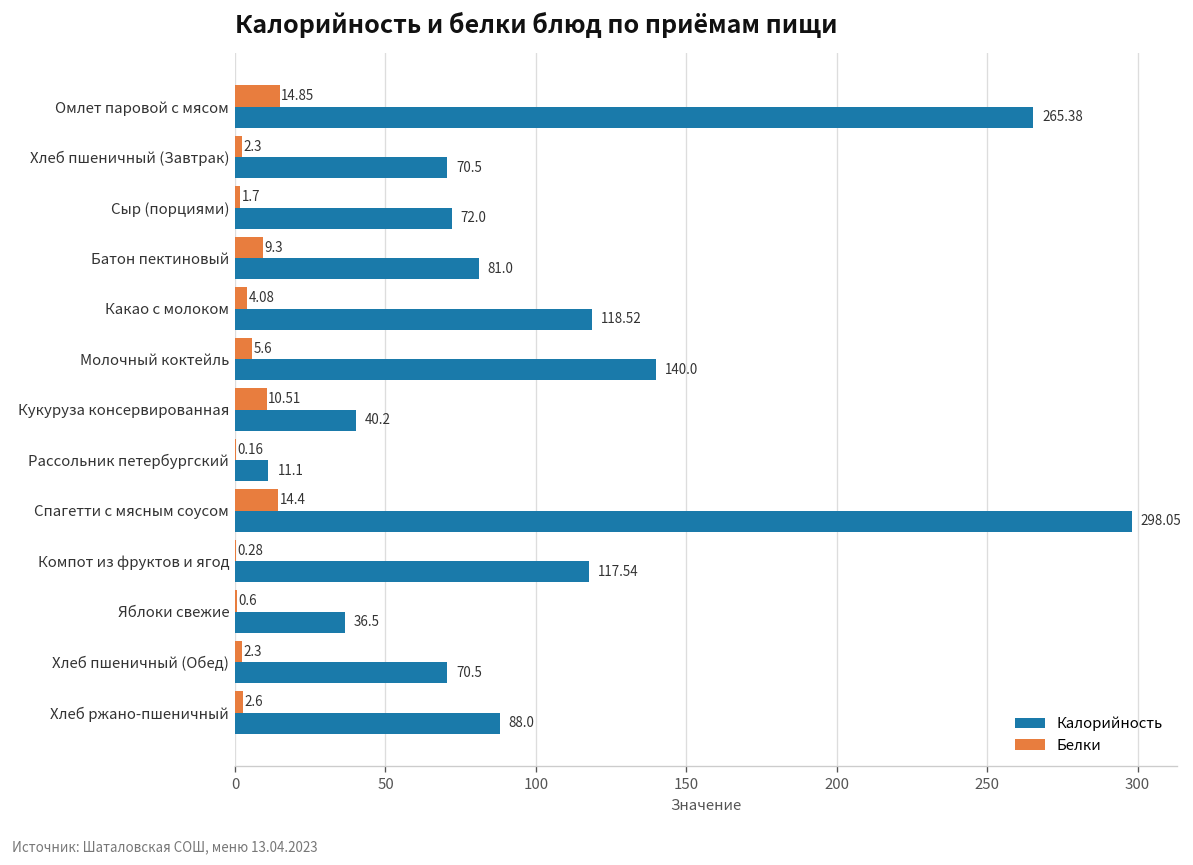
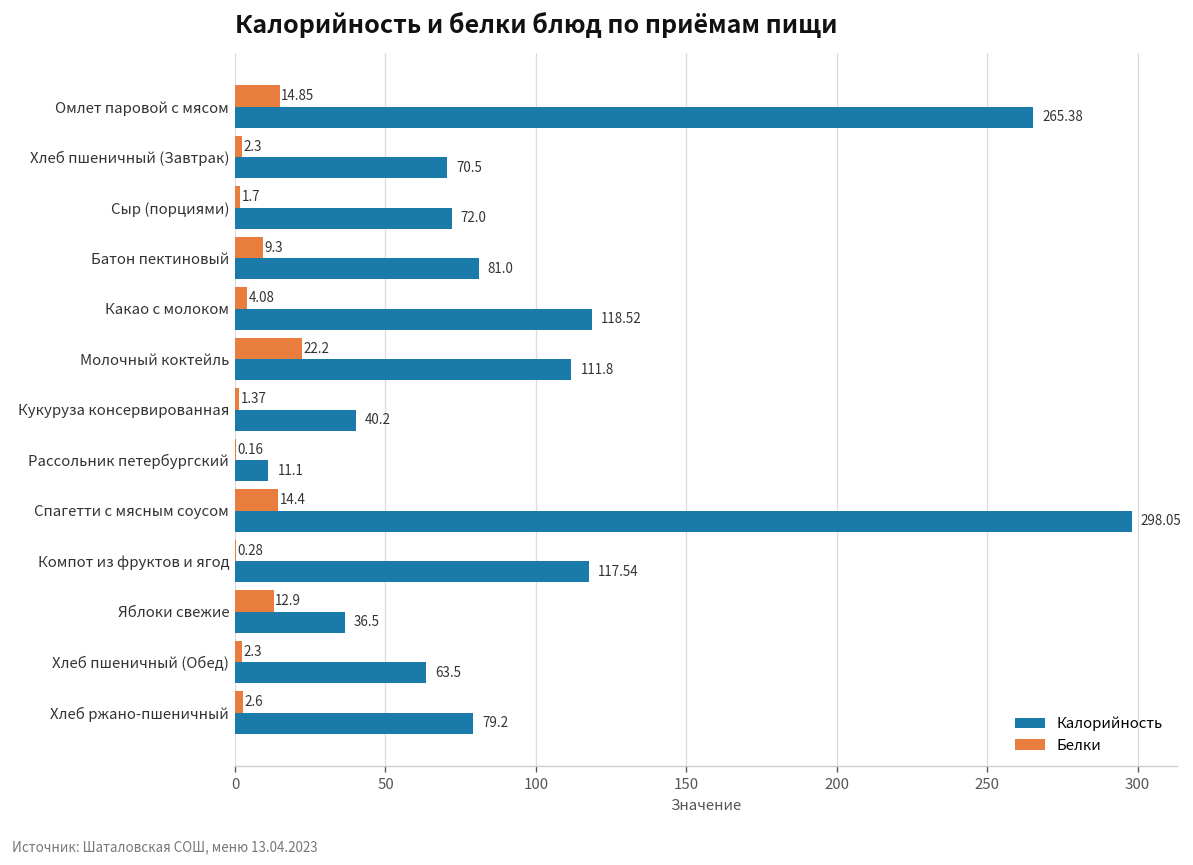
Белки, Молочный коктейль: 5.6 -> 22.2
Калорийность, Молочный коктейль: 140.0 -> 111.8
Белки, Кукуруза консервированная: 10.51 -> 1.37
Белки, Яблоки свежие: 0.6 -> 12.9
Калорийность, Хлеб пшеничный (Обед): 70.5 -> 63.5
Калорийность, Хлеб ржано-пшеничный: 88.0 -> 79.2
